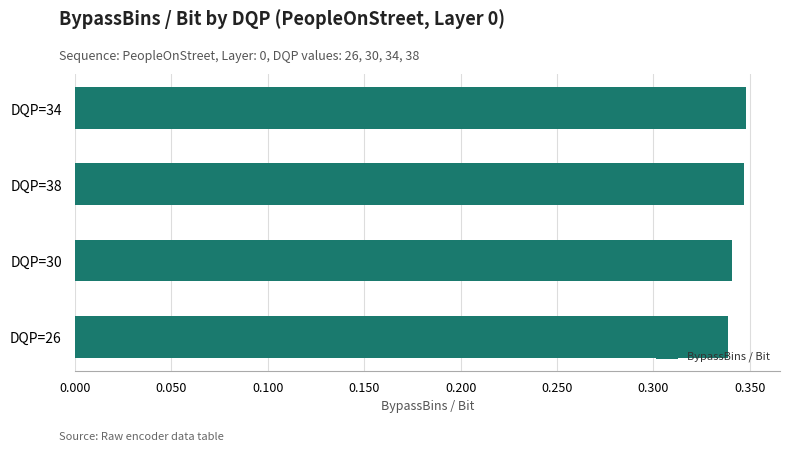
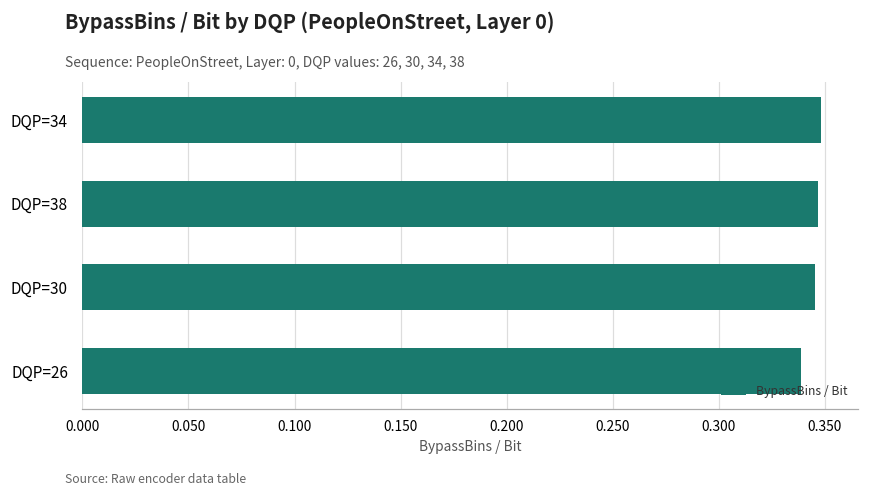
DQP=30: 0.341 -> 0.345
